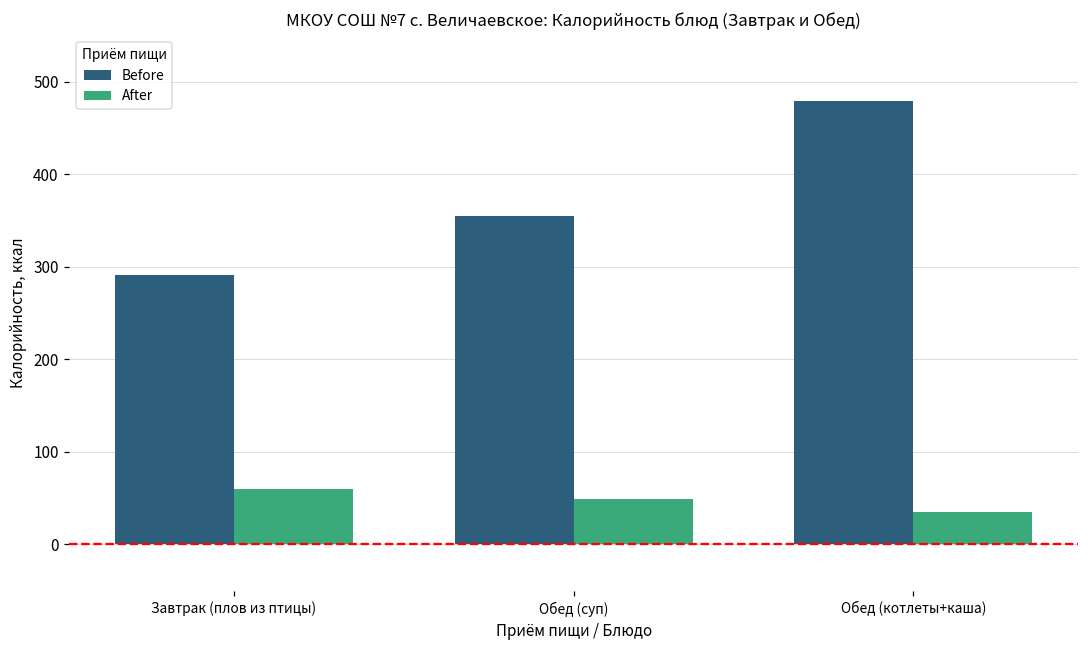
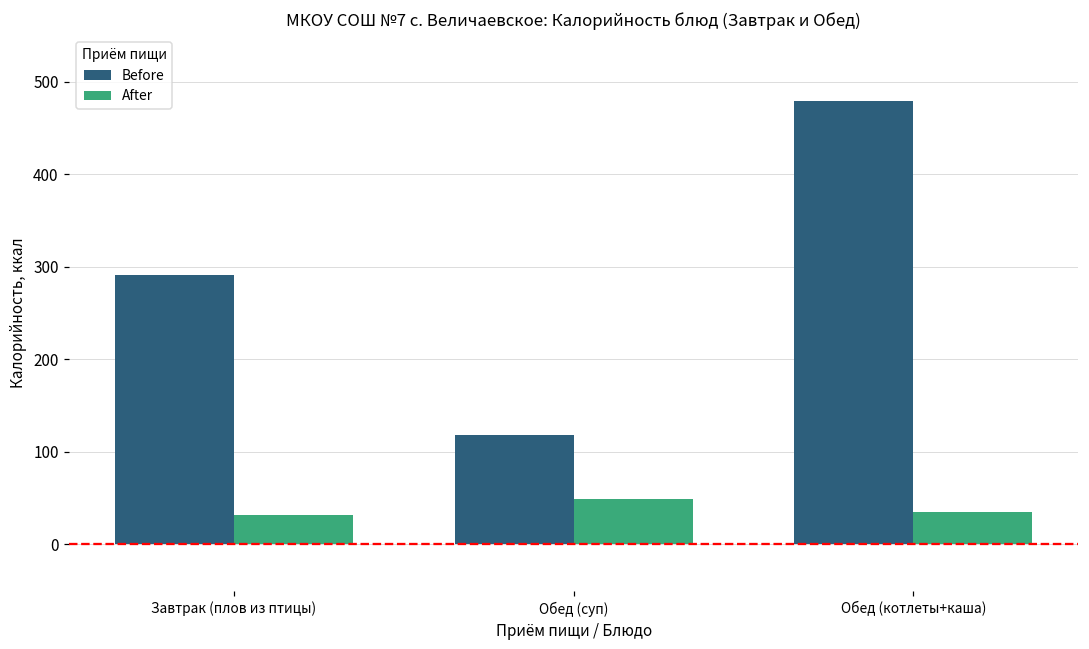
After, Завтрак (плов из птицы): 60 -> 30
Before, Обед (суп): 350 -> 120
